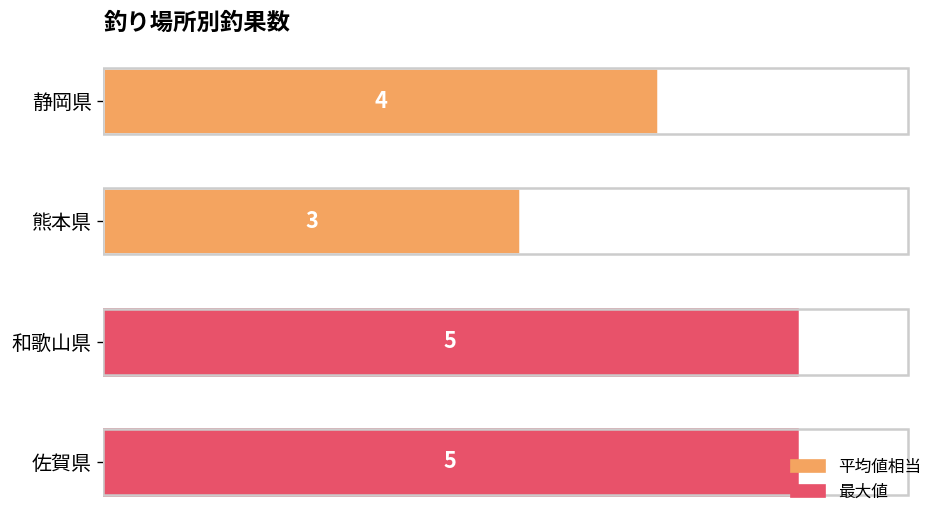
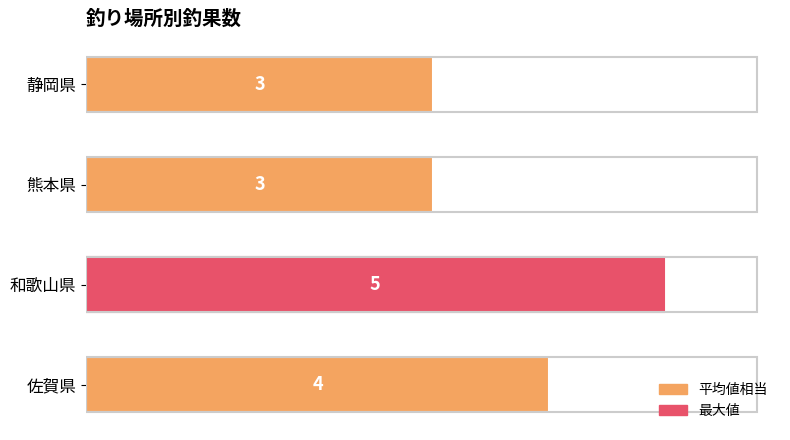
静岡県: 4 -> 3
佐賀県: 5 -> 4
